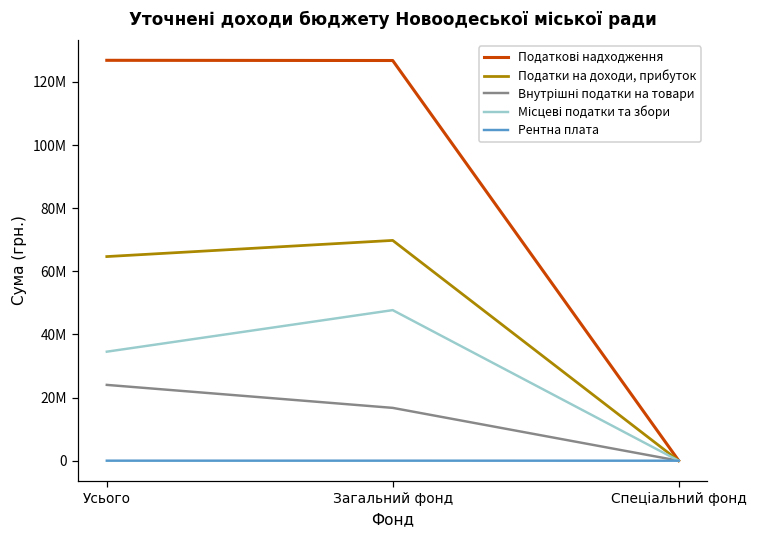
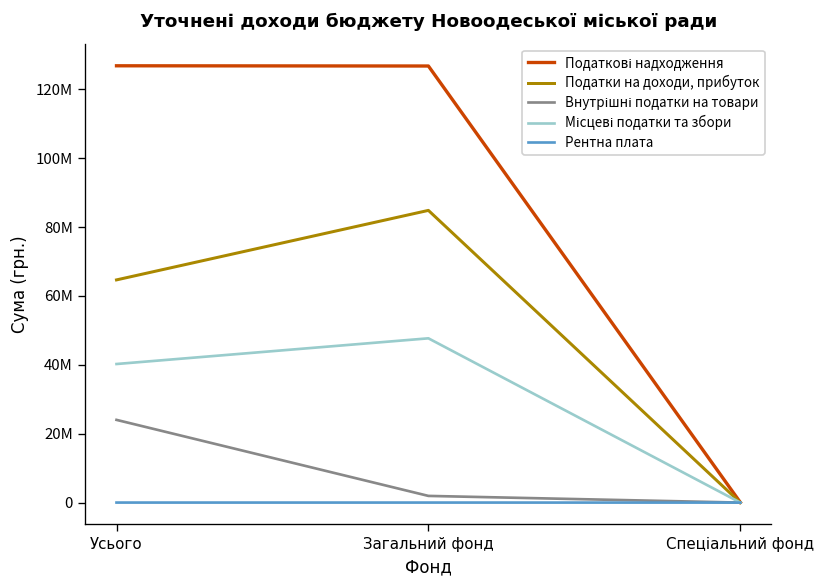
Місцеві податки та збори, Усього: 35000000 -> 40000000
Податки на доходи, прибуток, Загальний фонд: 70000000 -> 85000000
Внутрішні податки на товари, Загальний фонд: 17000000 -> 2000000
